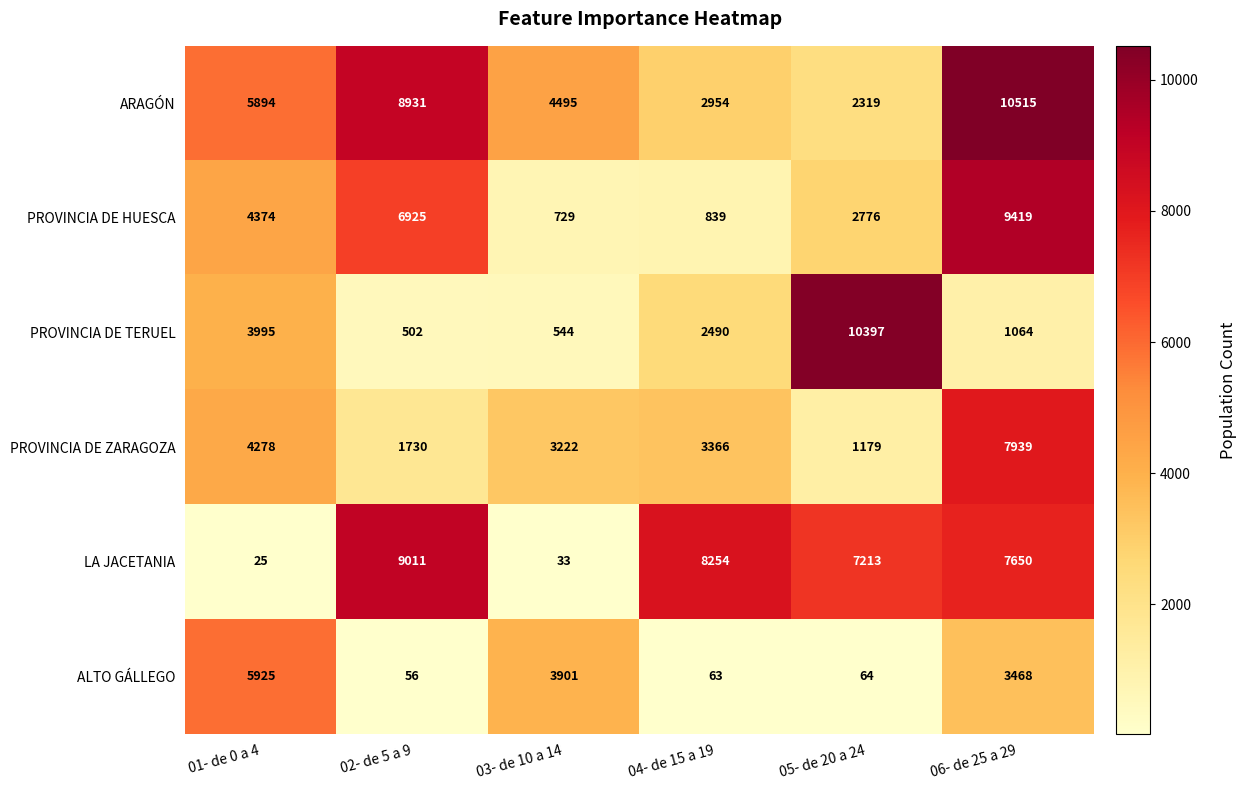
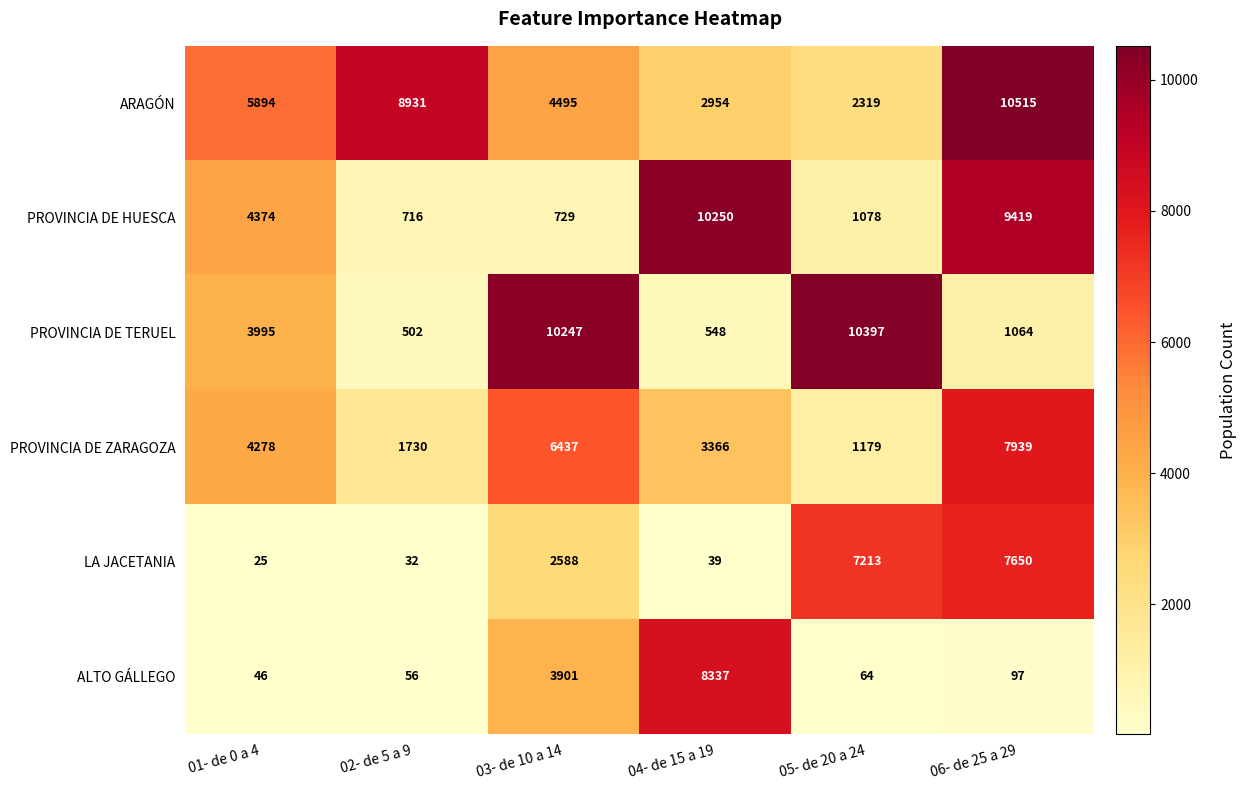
PROVINCIA DE HUESCA, 02- de 5 a 9: 6925 -> 716
PROVINCIA DE HUESCA, 04- de 15 a 19: 839 -> 10250
PROVINCIA DE HUESCA, 05- de 20 a 24: 2776 -> 1078
PROVINCIA DE TERUEL, 03- de 10 a 14: 544 -> 10247
PROVINCIA DE TERUEL, 04- de 15 a 19: 2490 -> 548
PROVINCIA DE ZARAGOZA, 03- de 10 a 14: 3222 -> 6437
LA JACETANIA, 02- de 5 a 9: 9011 -> 32
LA JACETANIA, 03- de 10 a 14: 33 -> 2588
LA JACETANIA, 04- de 15 a 19: 8254 -> 39
ALTO GÁLLEGO, 01- de 0 a 4: 5925 -> 46
ALTO GÁLLEGO, 04- de 15 a 19: 63 -> 8337
ALTO GÁLLEGO, 06- de 25 a 29: 3468 -> 97
